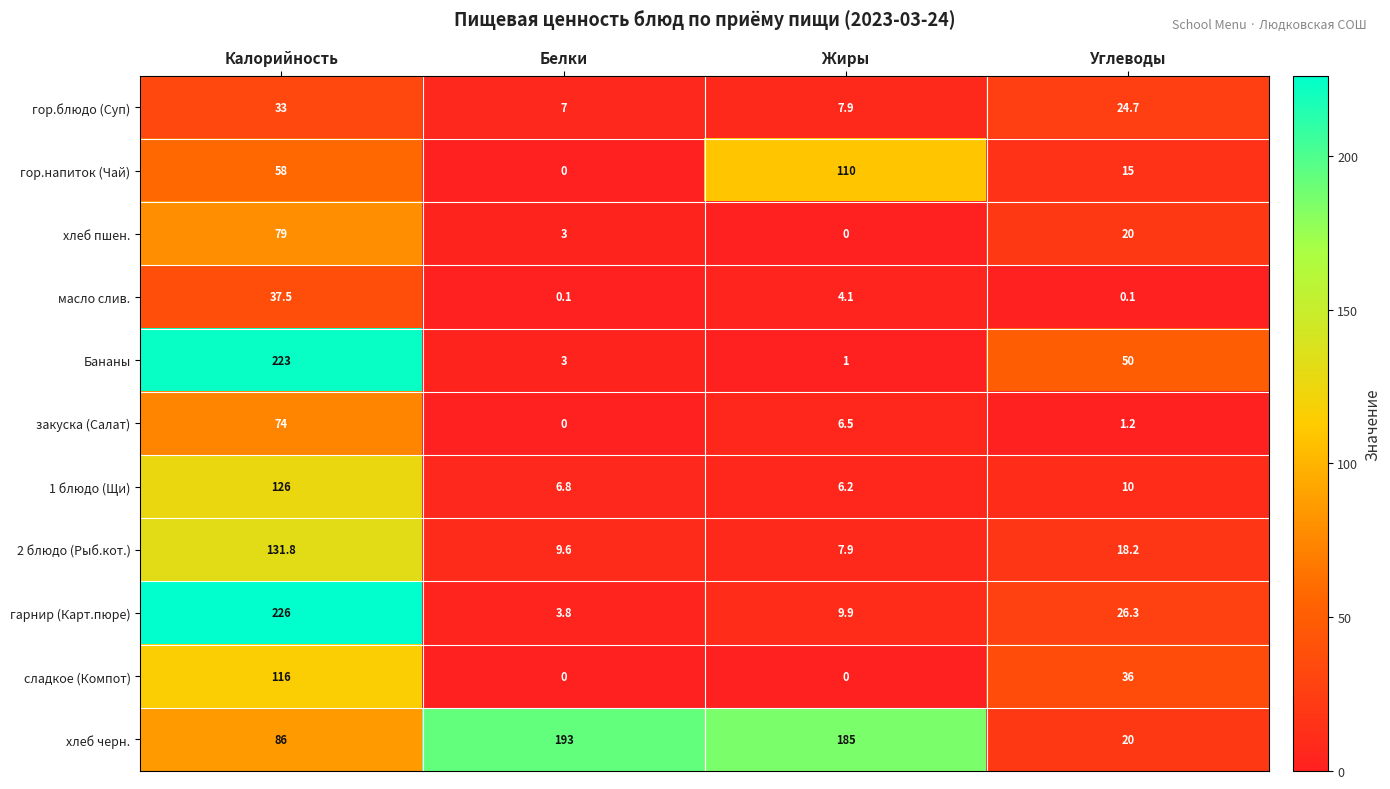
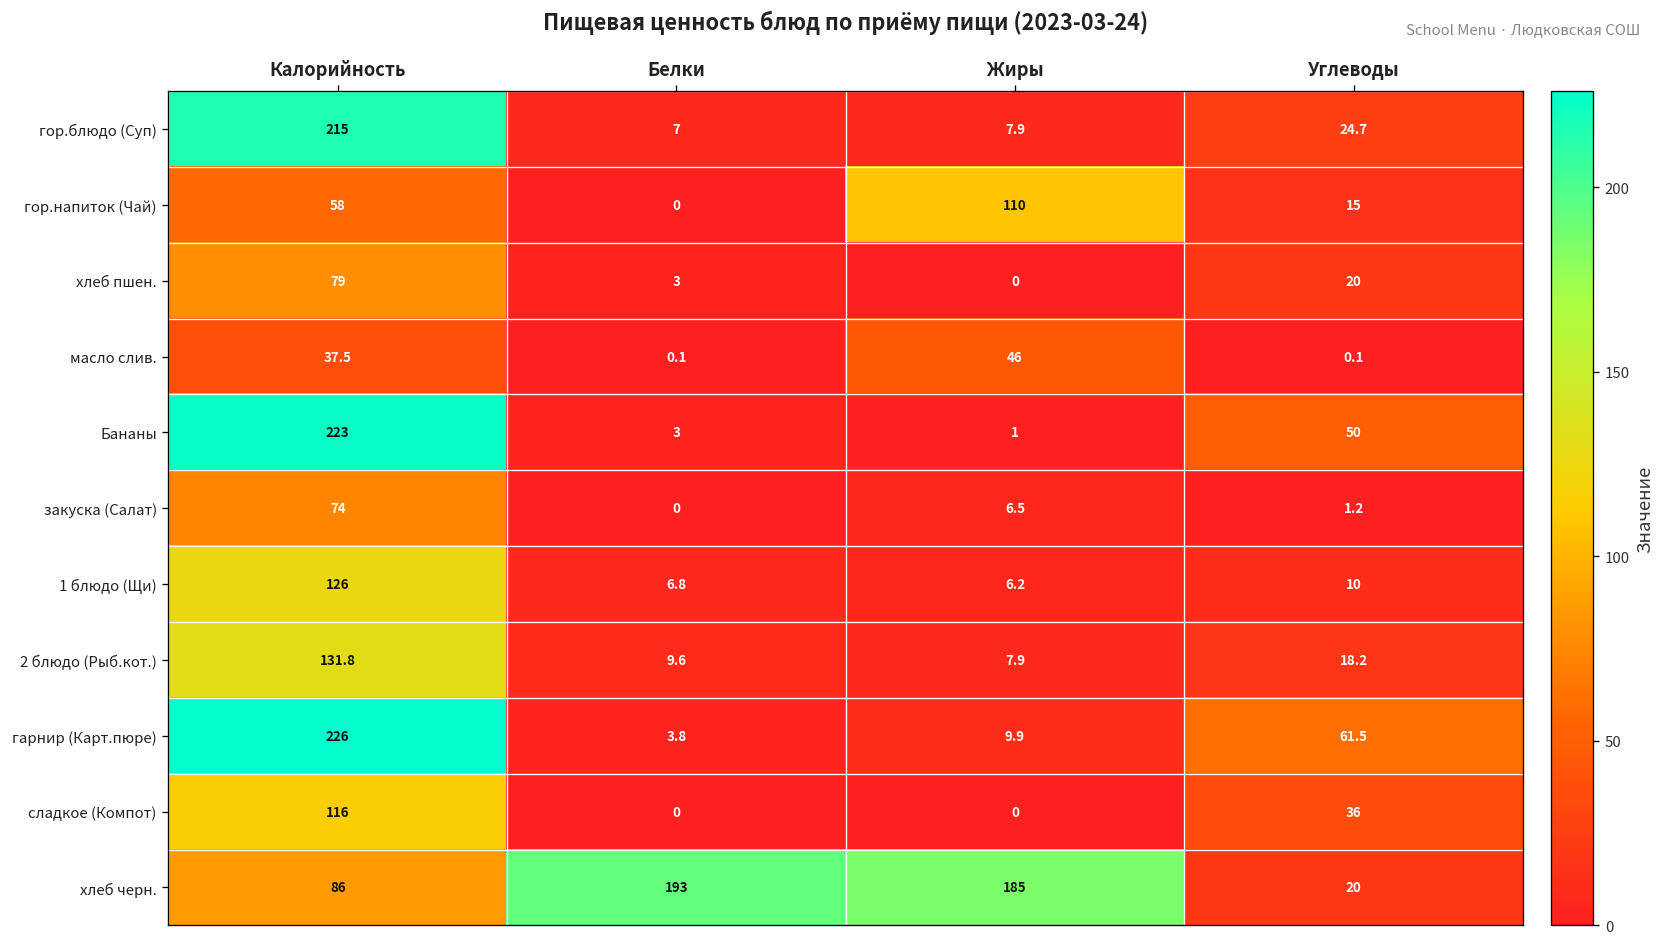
гор.блюдо (Суп), Калорийность: 33 -> 215
масло слив., Жиры: 4.1 -> 46
гарнир (Карт.пюре), Углеводы: 26.3 -> 61.5
